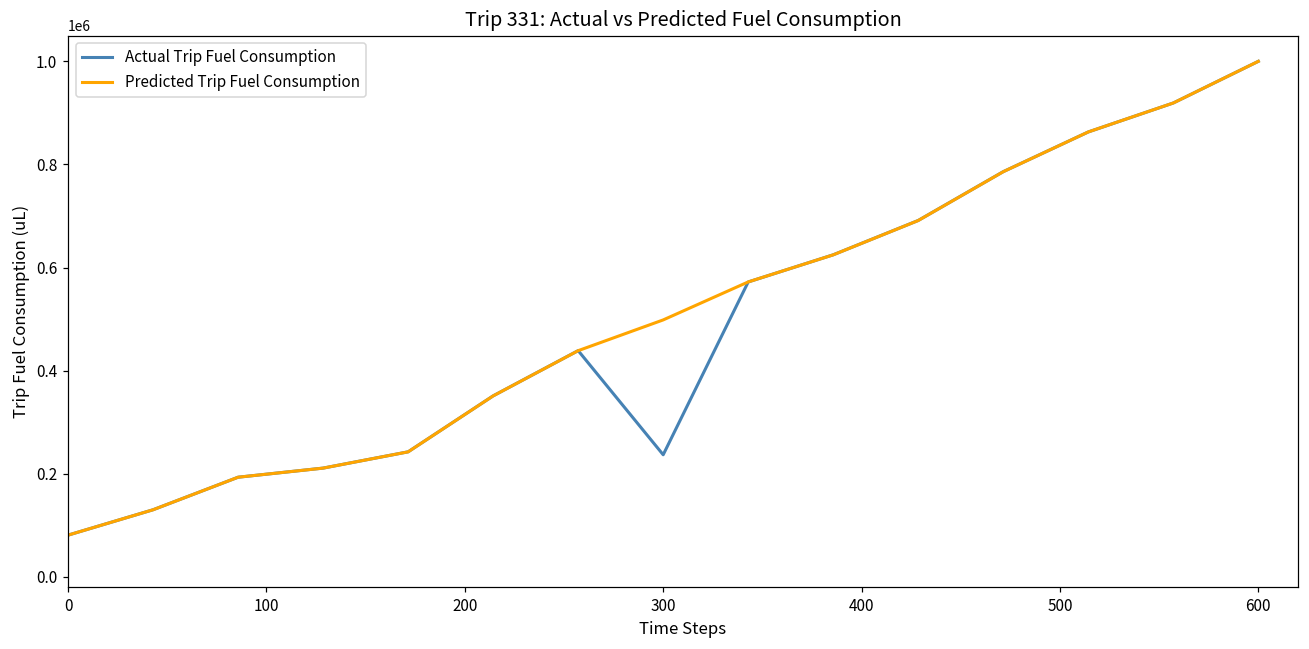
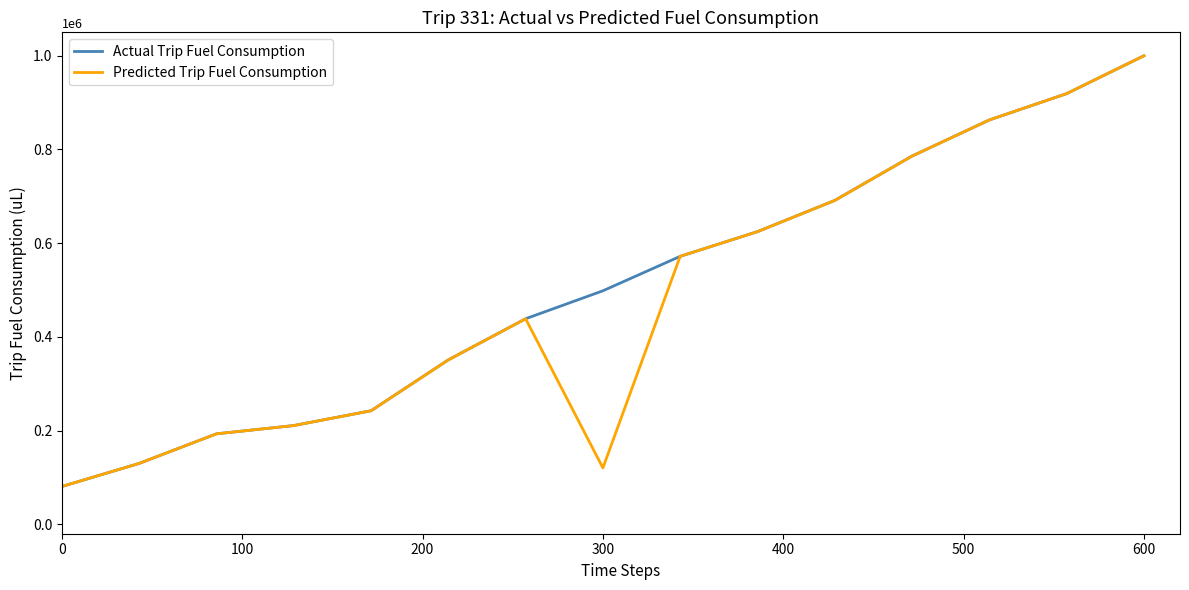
Actual Trip Fuel Consumption, 300: 240000 -> 500000
Predicted Trip Fuel Consumption, 300: 500000 -> 120000
